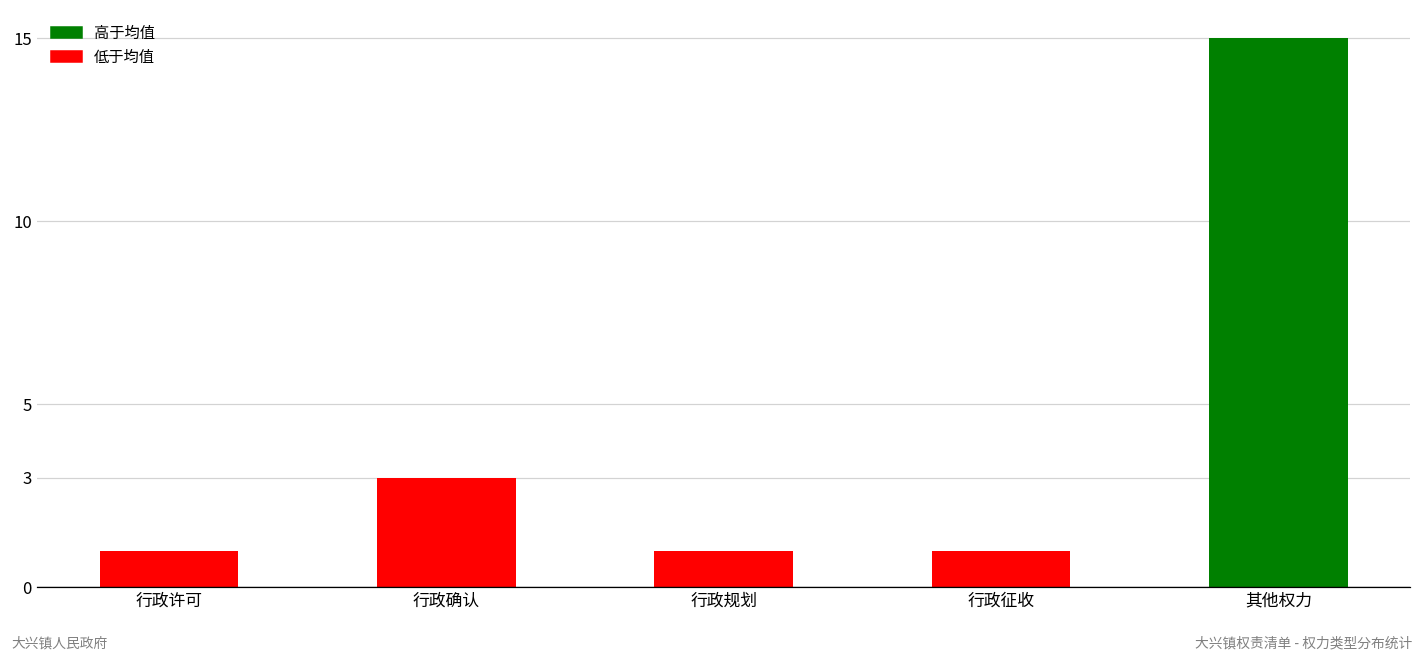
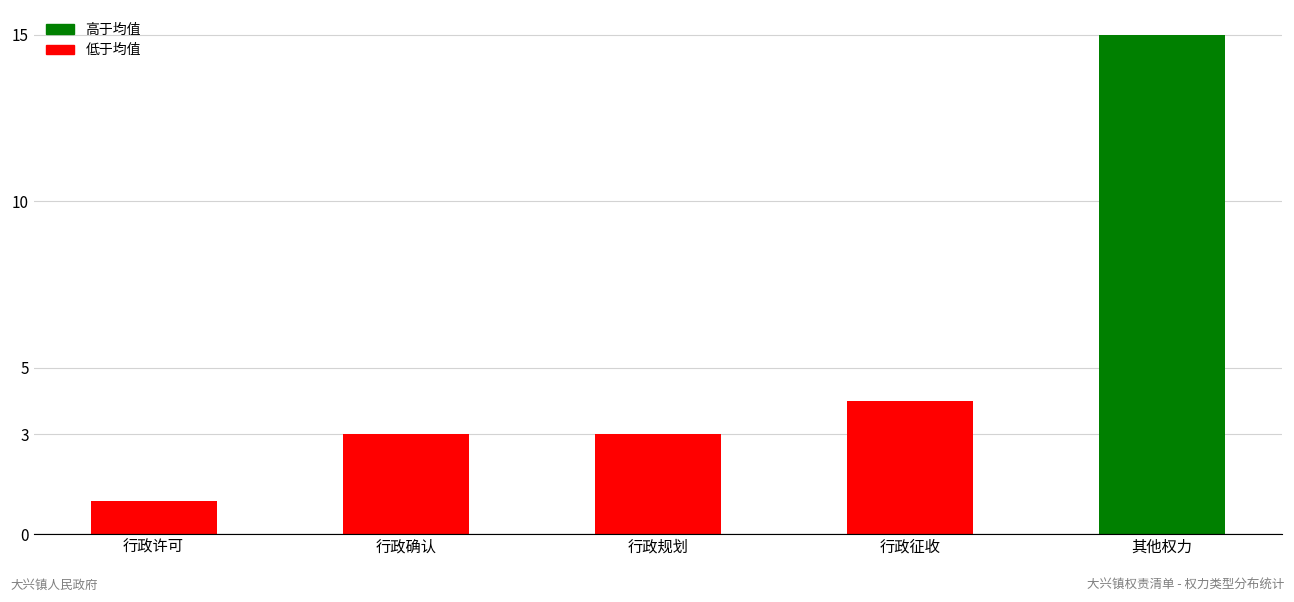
行政规划: 1 -> 3
行政征收: 1 -> 4
